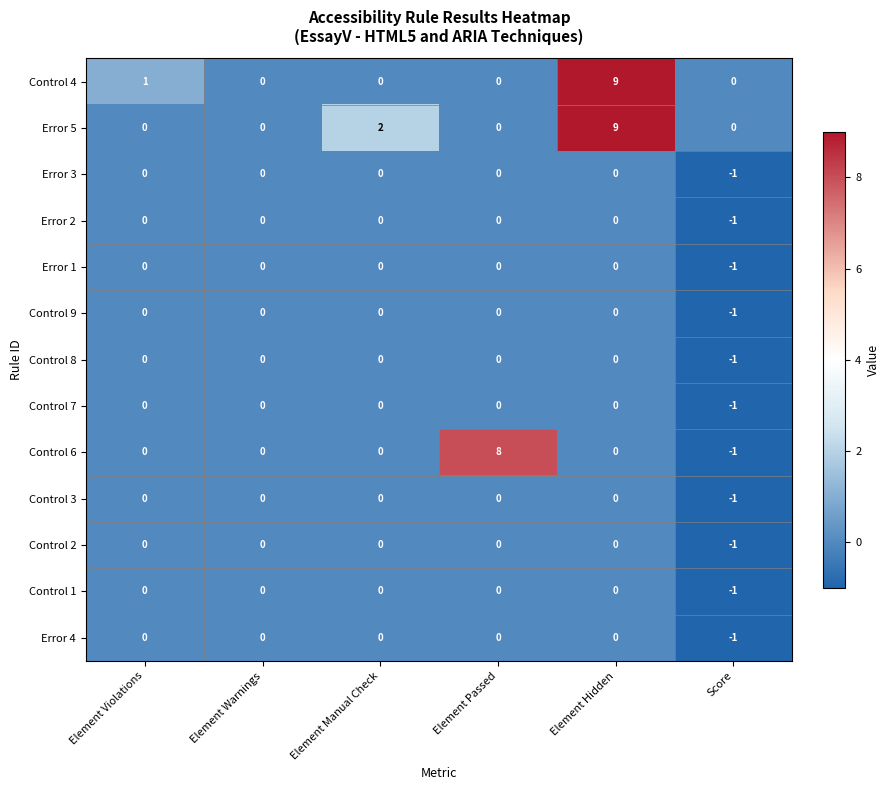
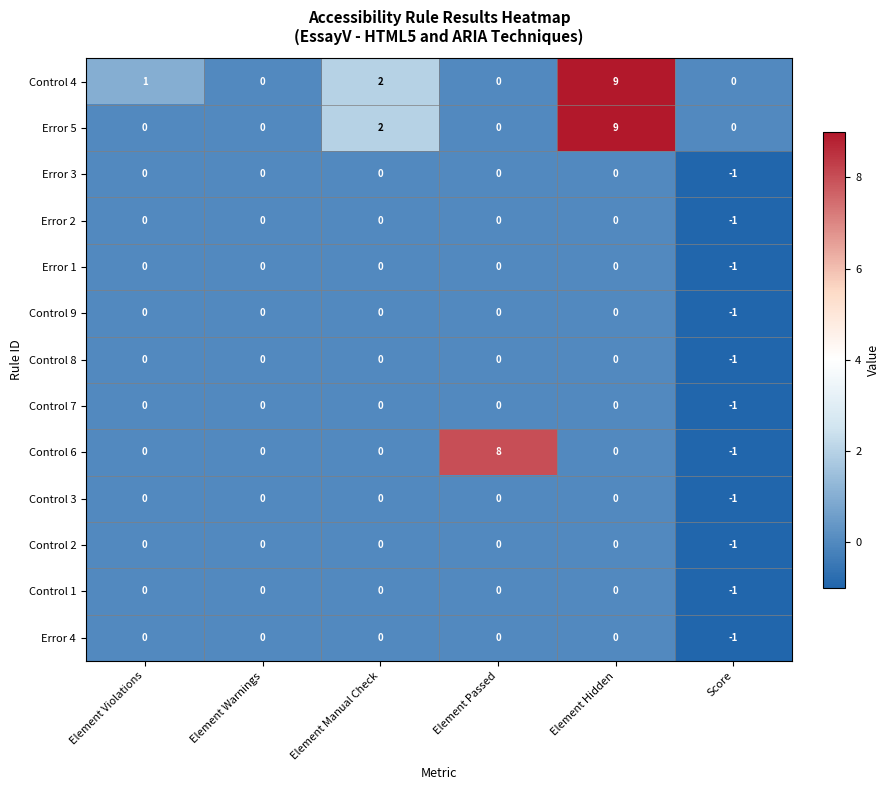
Control 4, Element Manual Check: 0 -> 2
